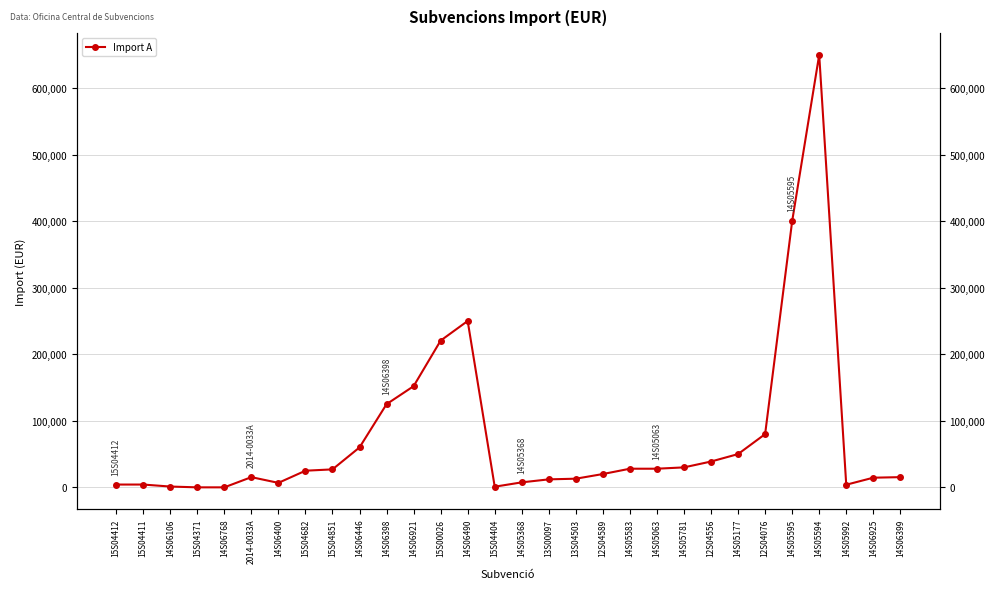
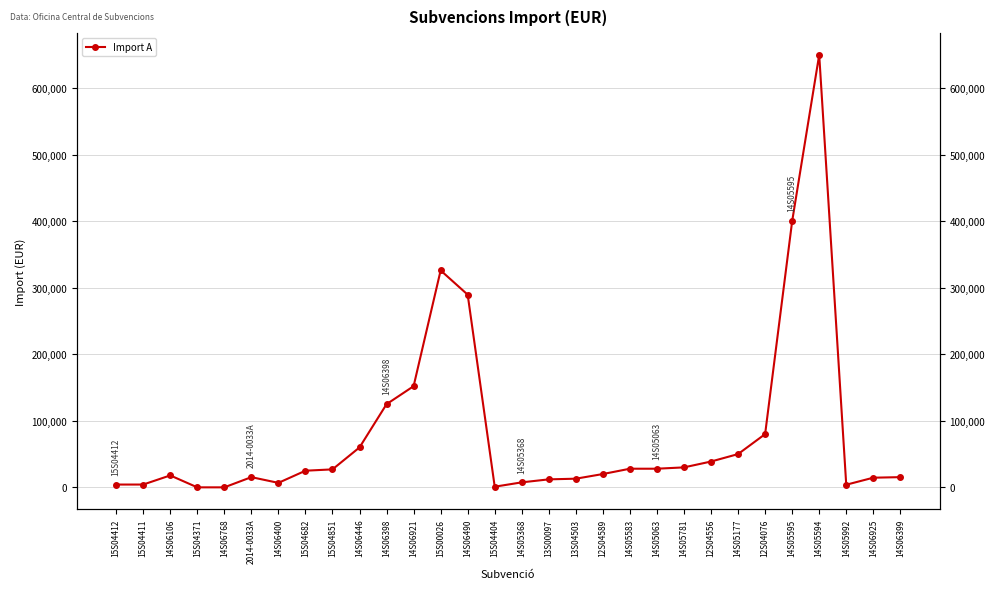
14S06106: 0 -> 20,000
15S00026: 220,000 -> 330,000
14S06490: 250,000 -> 290,000
